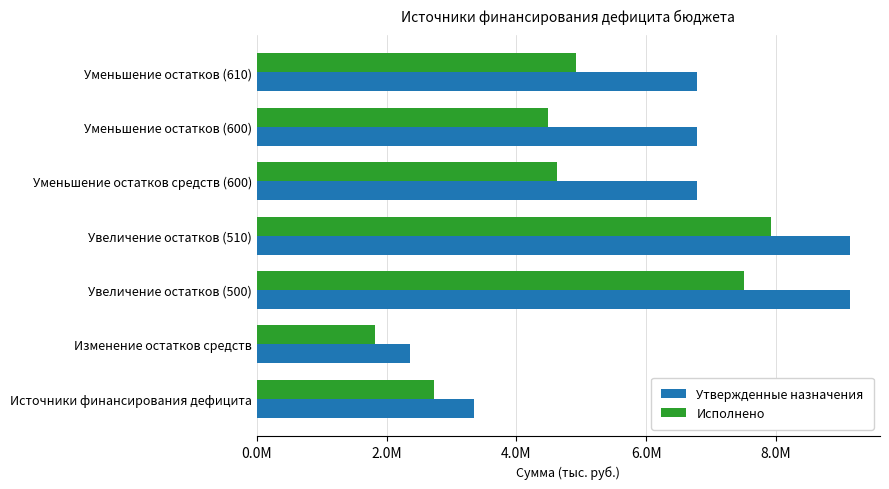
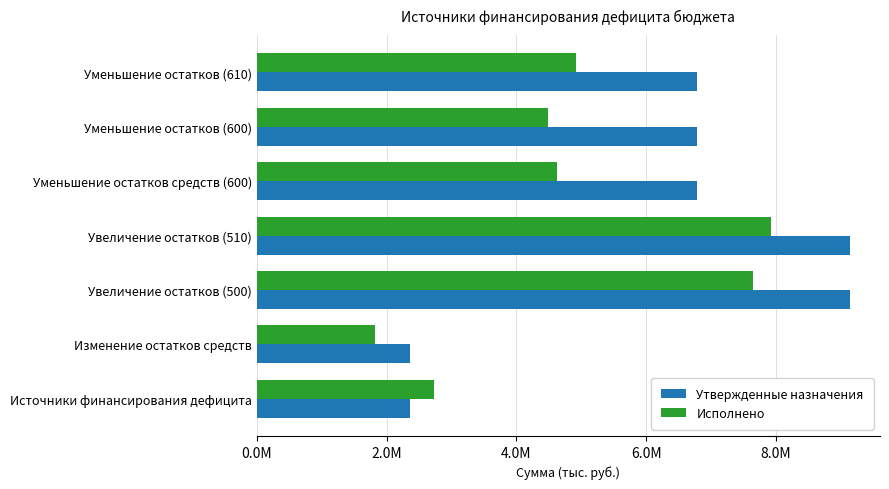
Исполнено, Увеличение остатков (500): 7500000 -> 7600000
Утвержденные назначения, Источники финансирования дефицита: 3300000 -> 2400000
